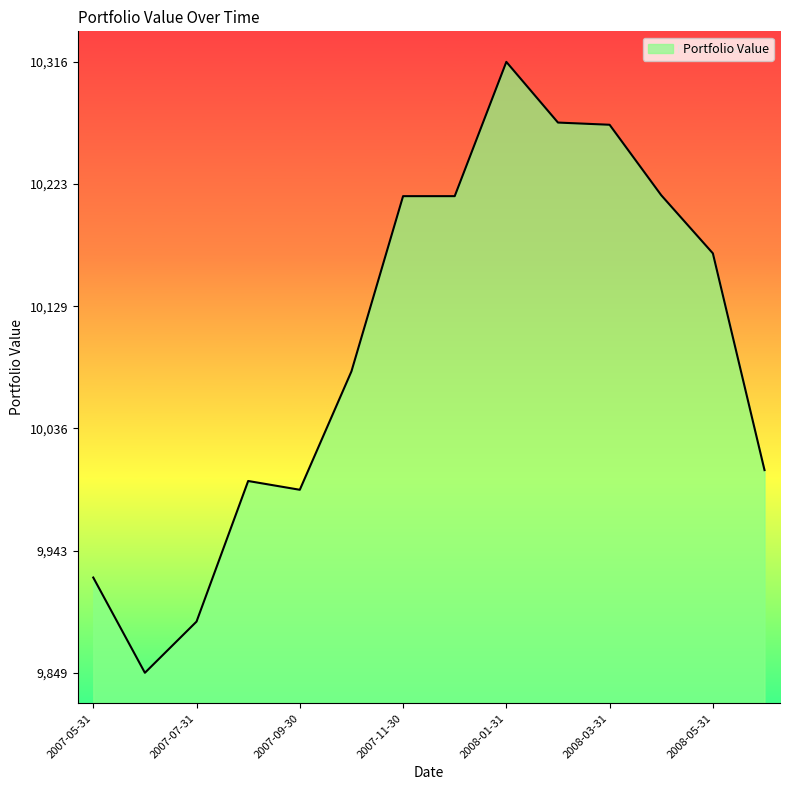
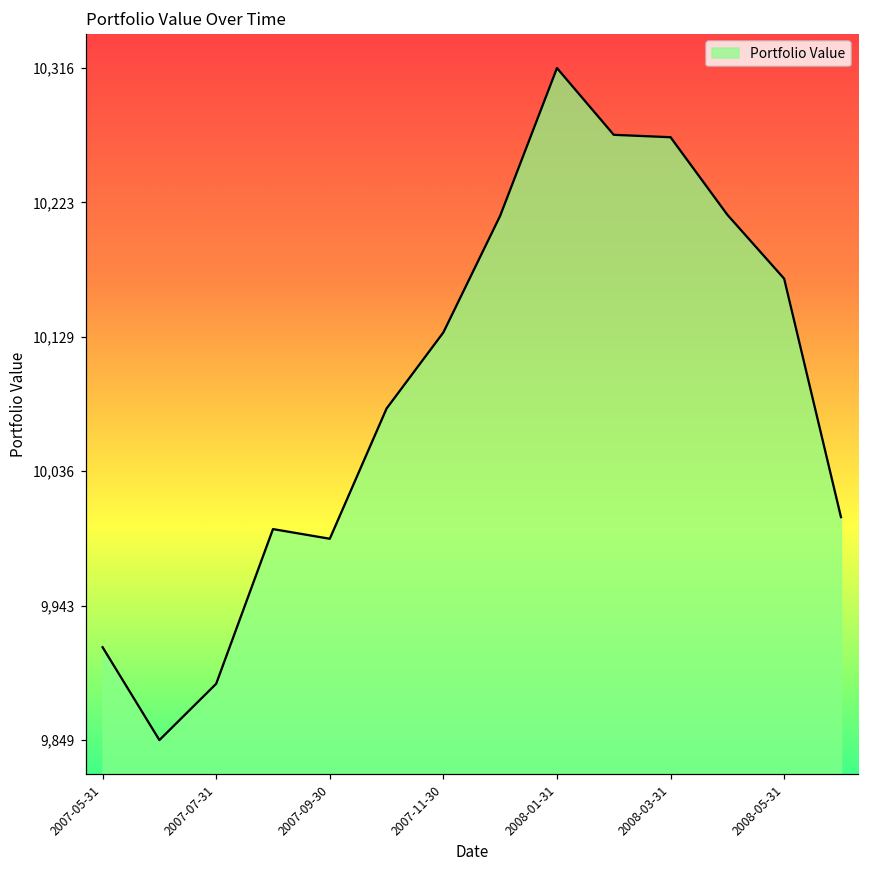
2007-05-31: 9,922 -> 9,914
2007-11-30: 10,214 -> 10,133
